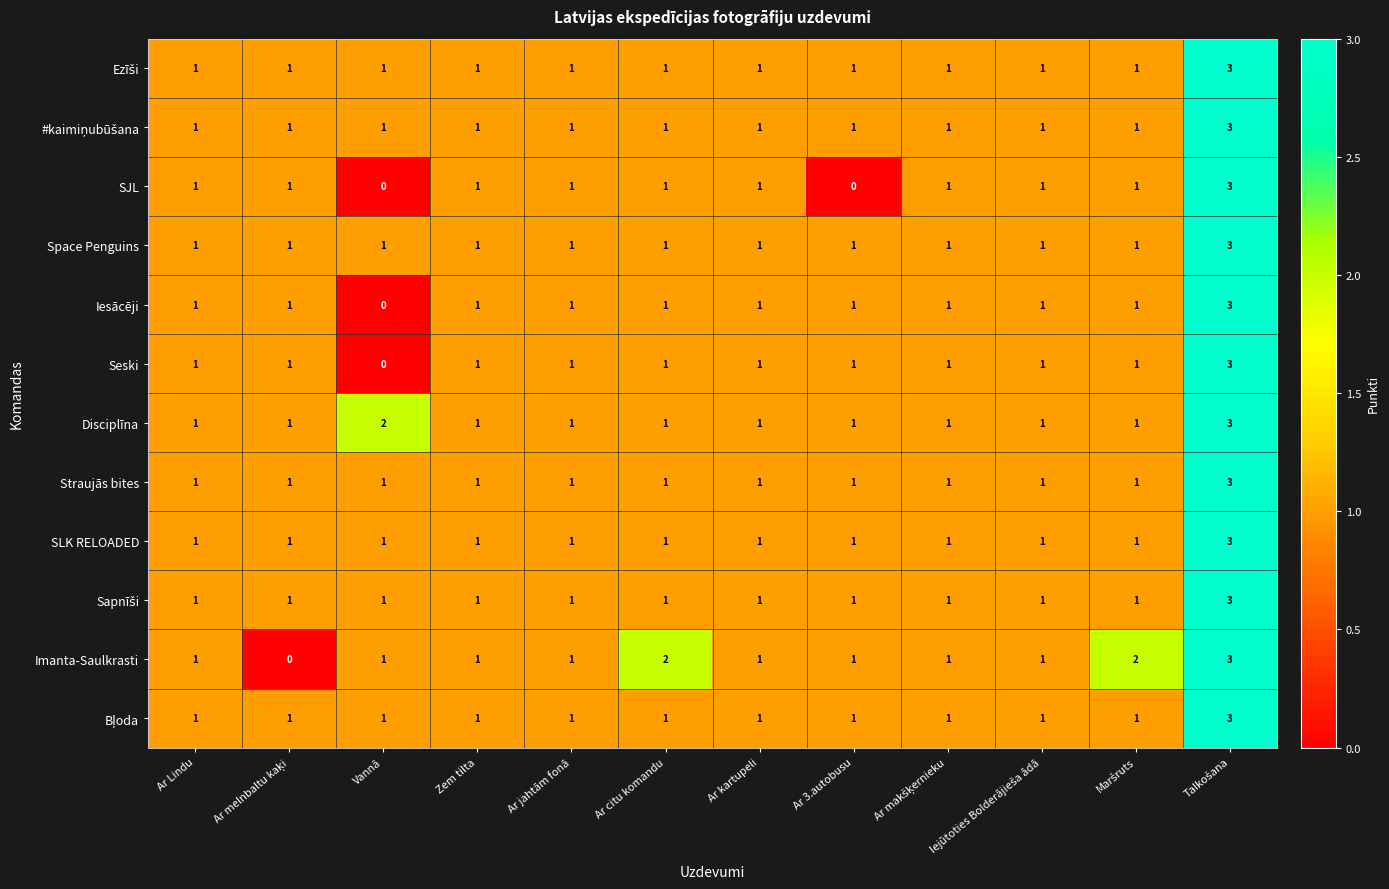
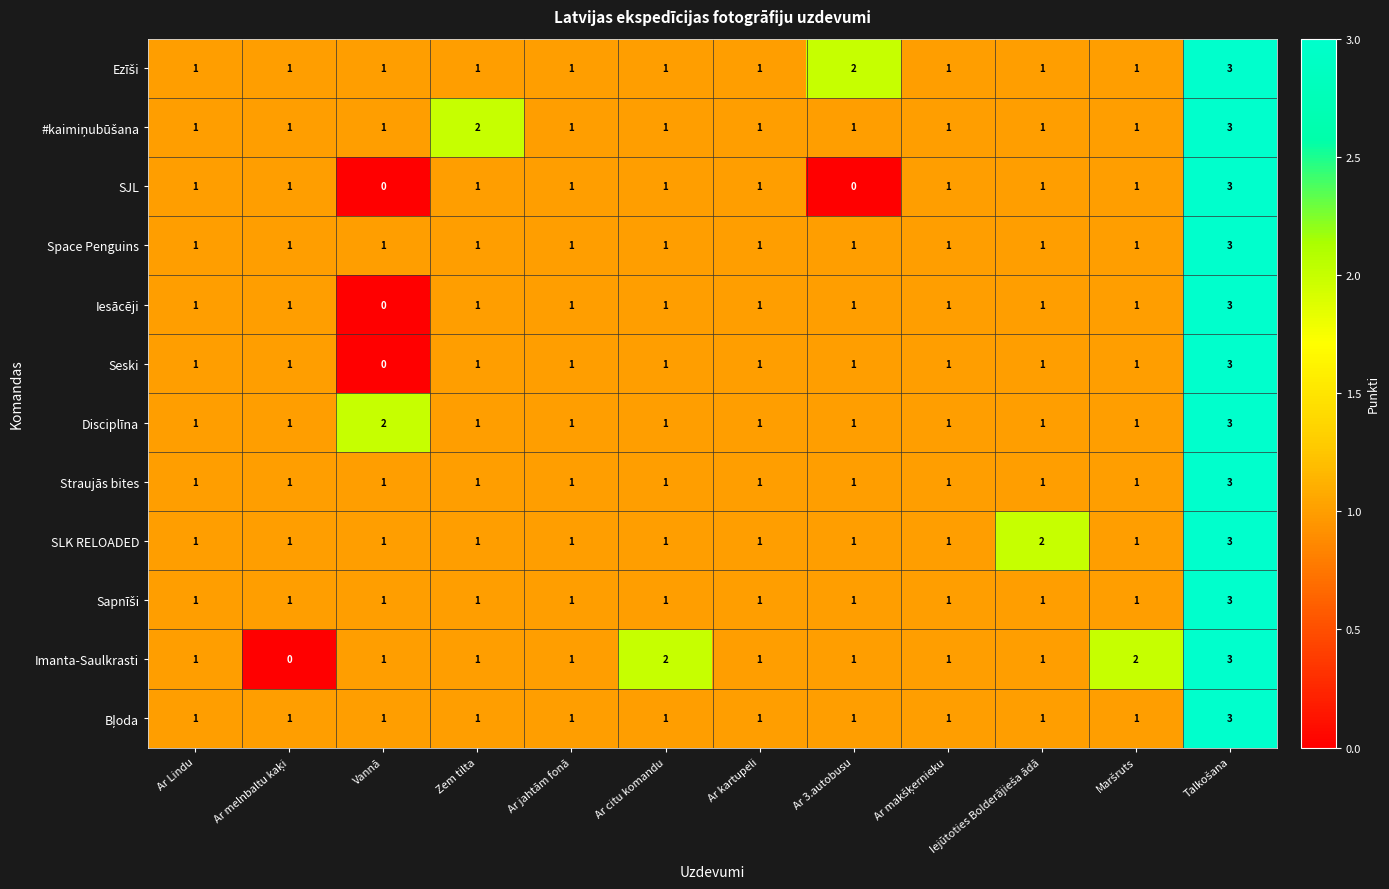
Ezīši, Ar 3.autobusu: 1 -> 2
#kaimiņubūšana, Zem tilta: 1 -> 2
SLK RELOADED, Iejūtoties Bolderājieša ādā: 1 -> 2
